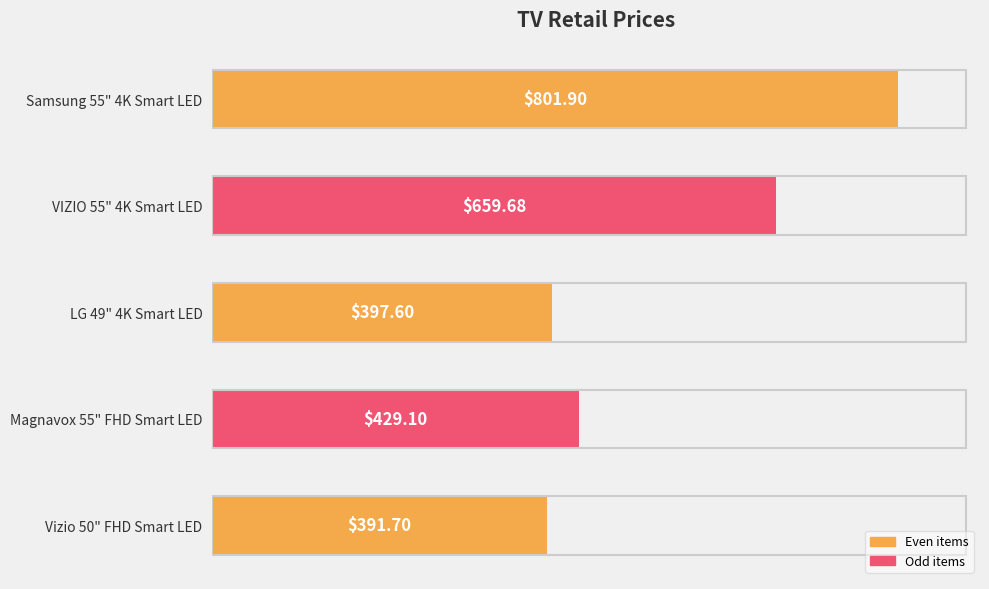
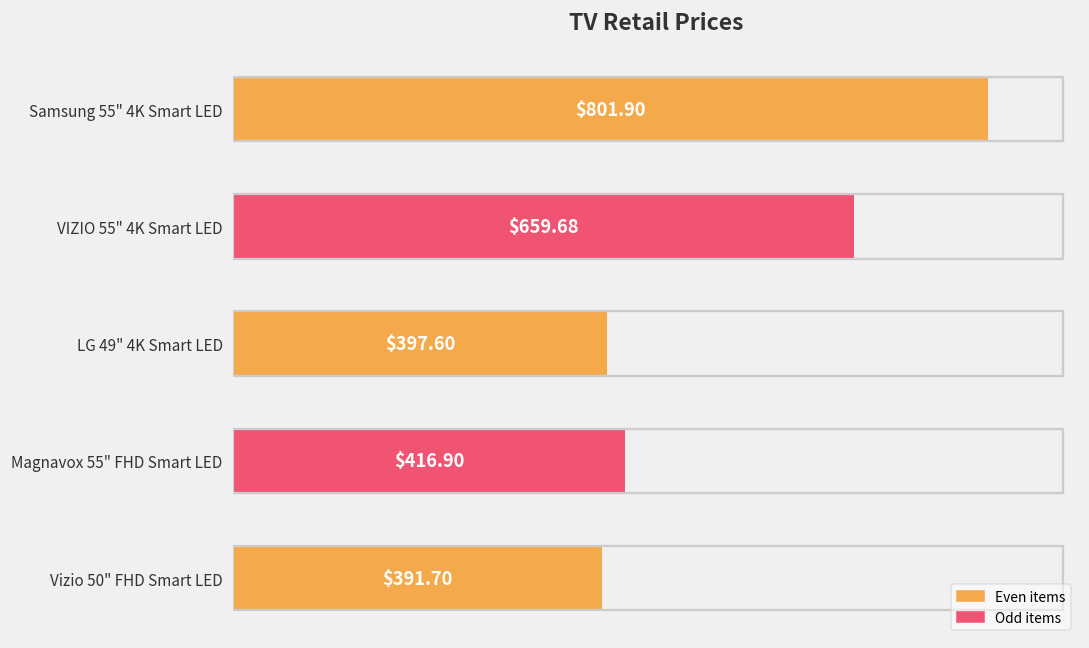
Magnavox 55" FHD Smart LED: $429.10 -> $416.90
